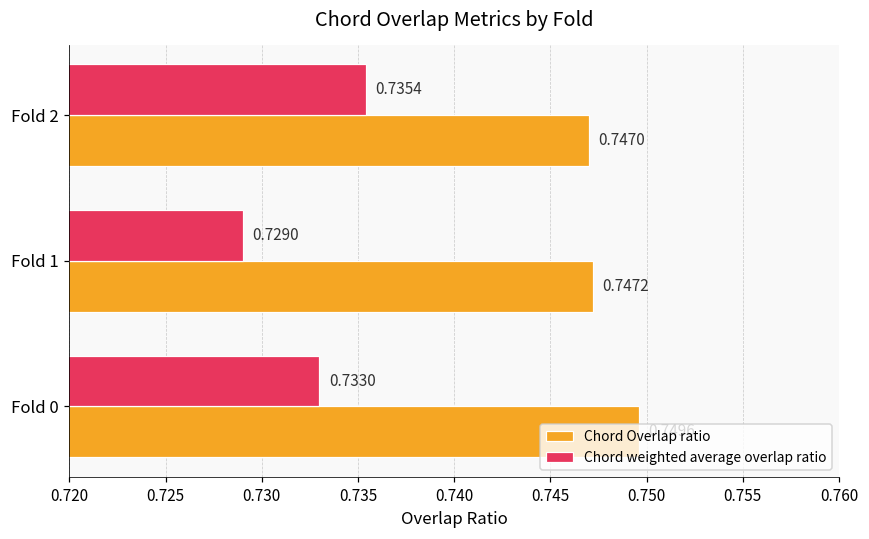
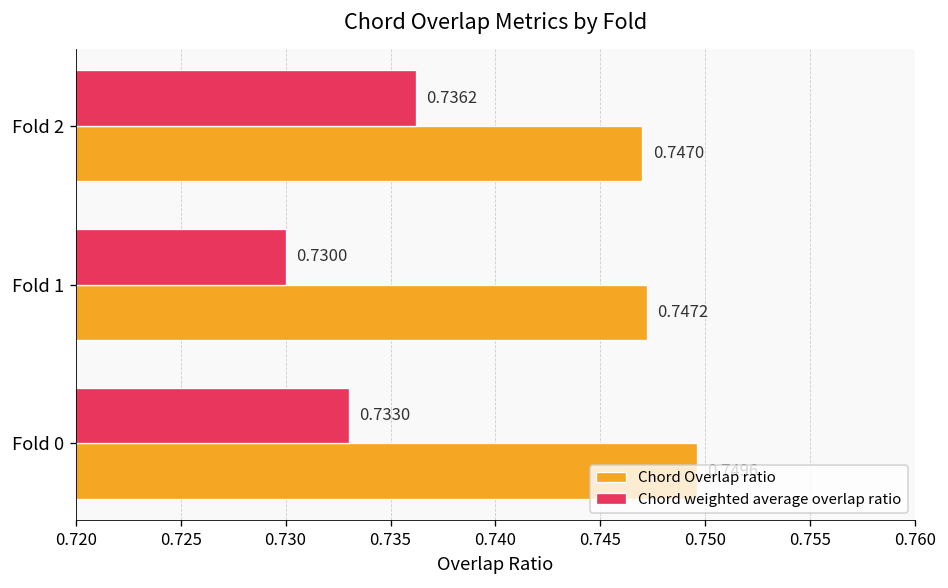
Chord weighted average overlap ratio, Fold 2: 0.7354 -> 0.7362
Chord weighted average overlap ratio, Fold 1: 0.7290 -> 0.7300
